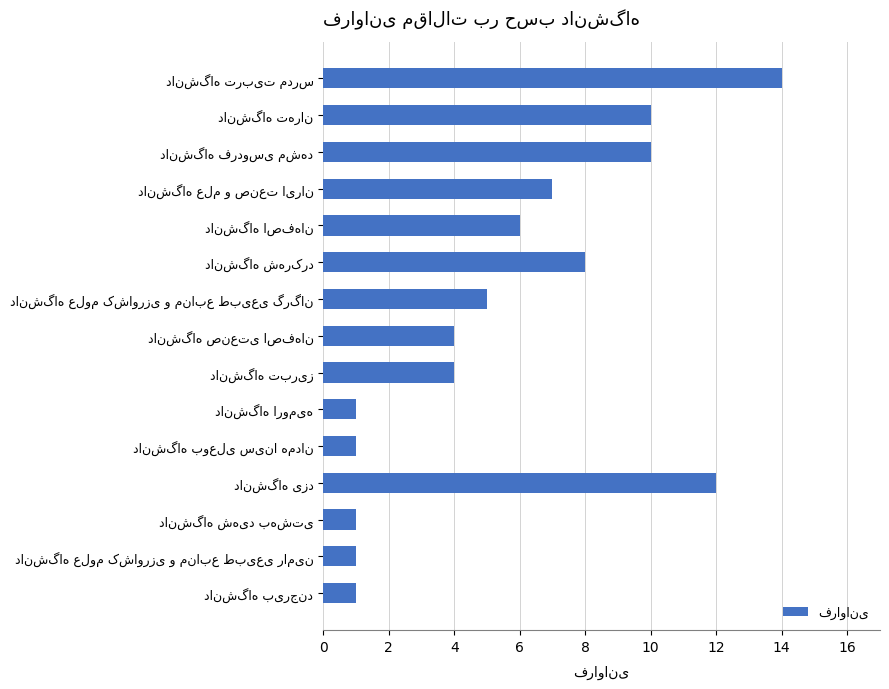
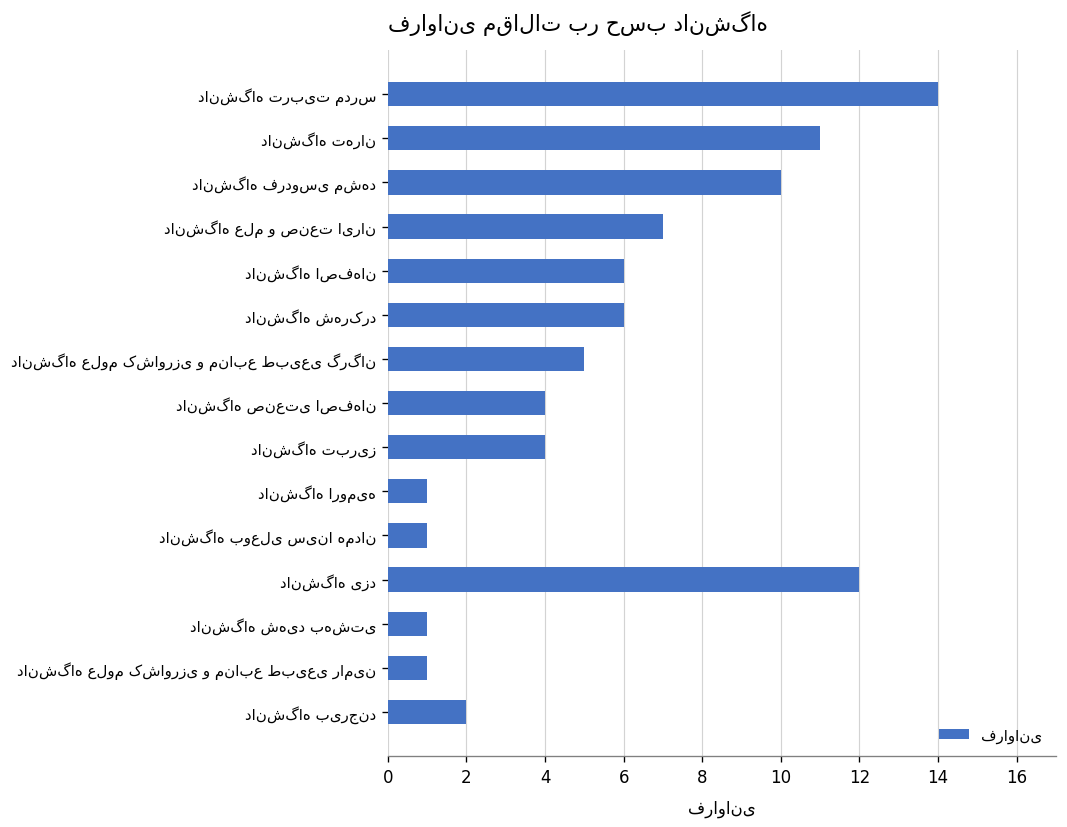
دانشگاه تهران: 10 -> 11
دانشگاه شهرکرد: 8 -> 6
دانشگاه بیرجند: 1 -> 2
